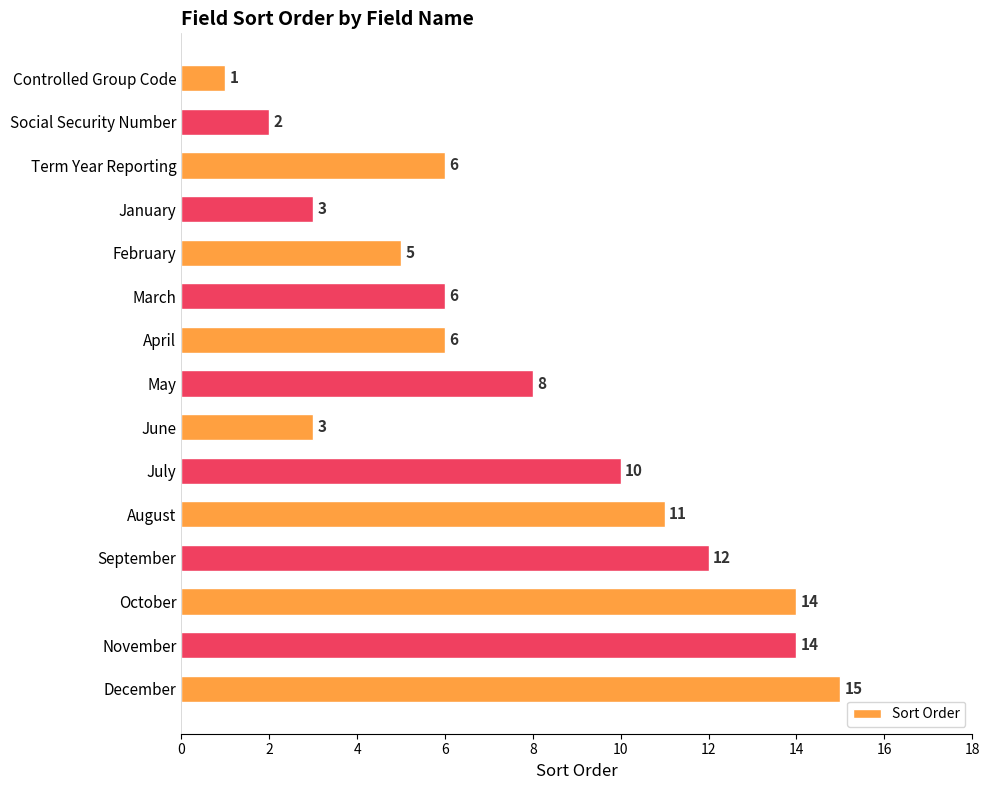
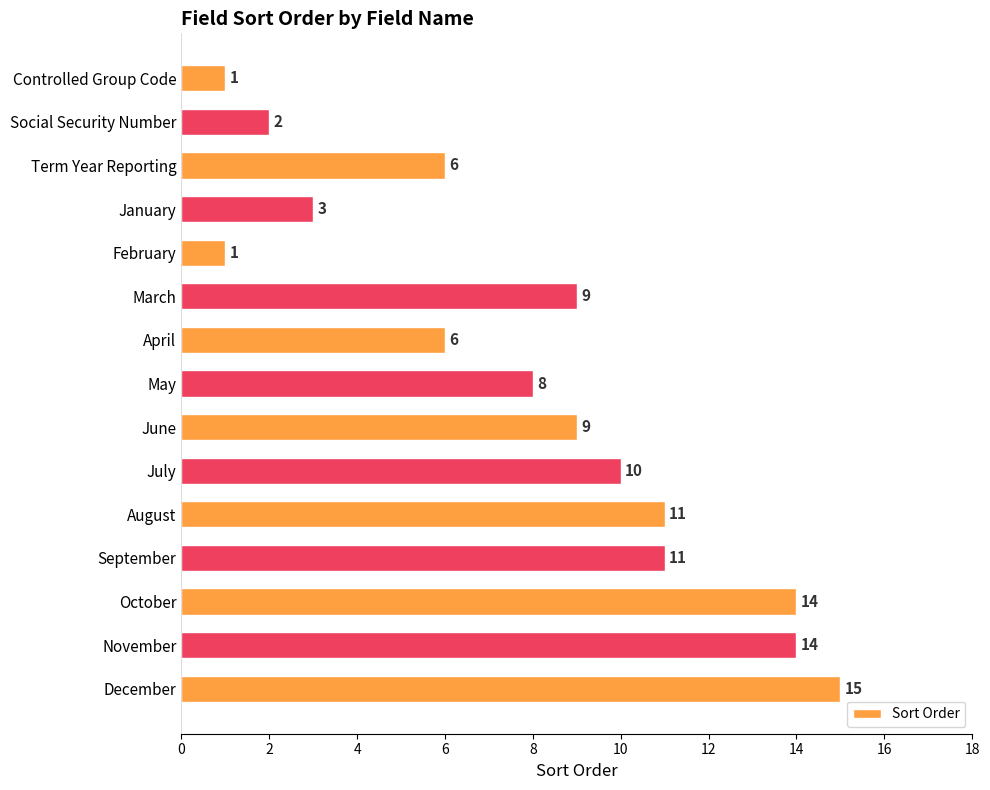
February: 5 -> 1
March: 6 -> 9
June: 3 -> 9
September: 12 -> 11
